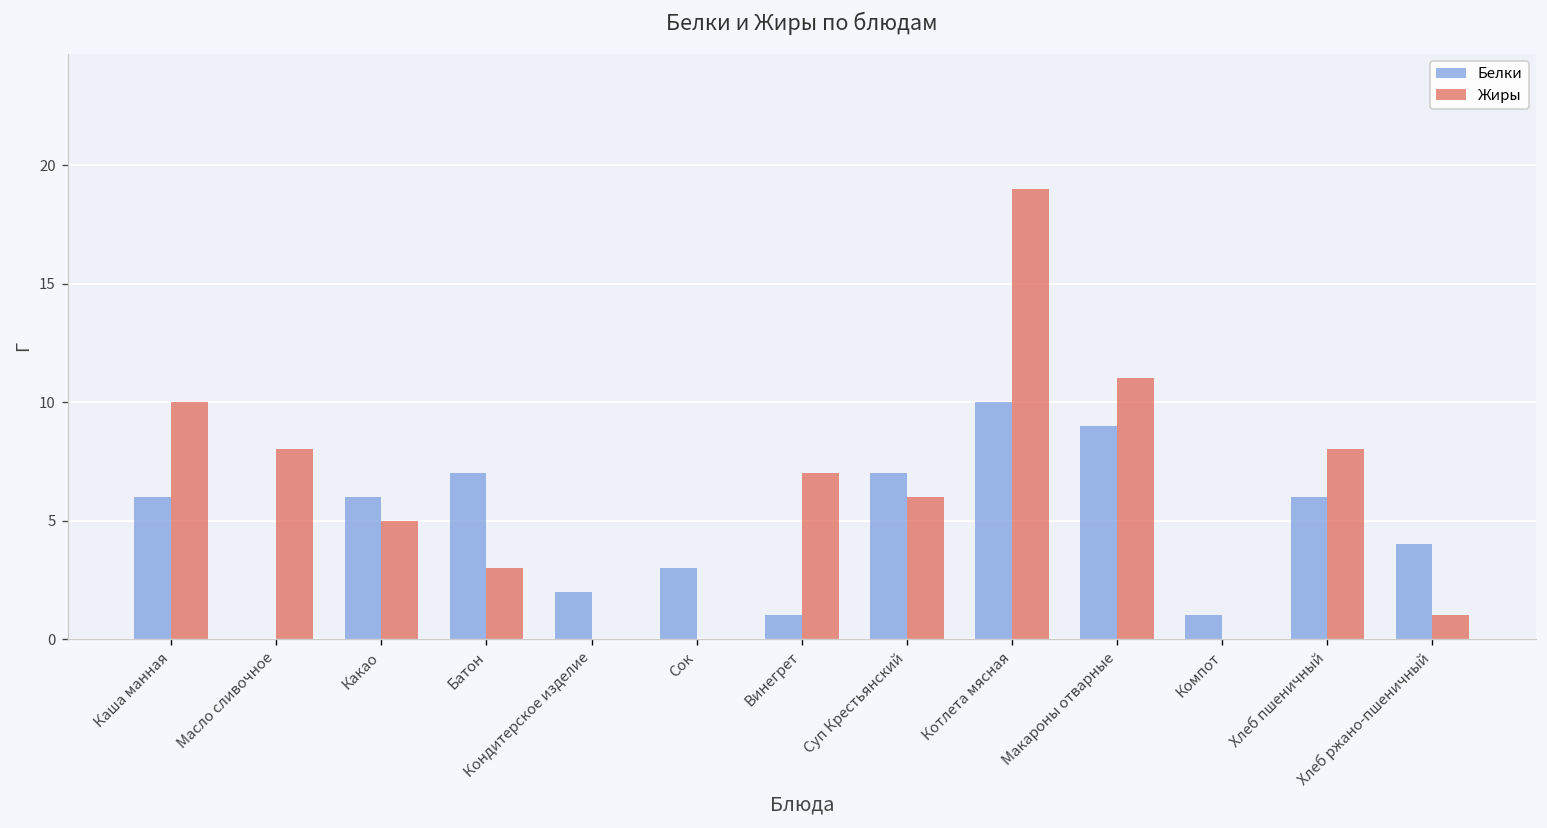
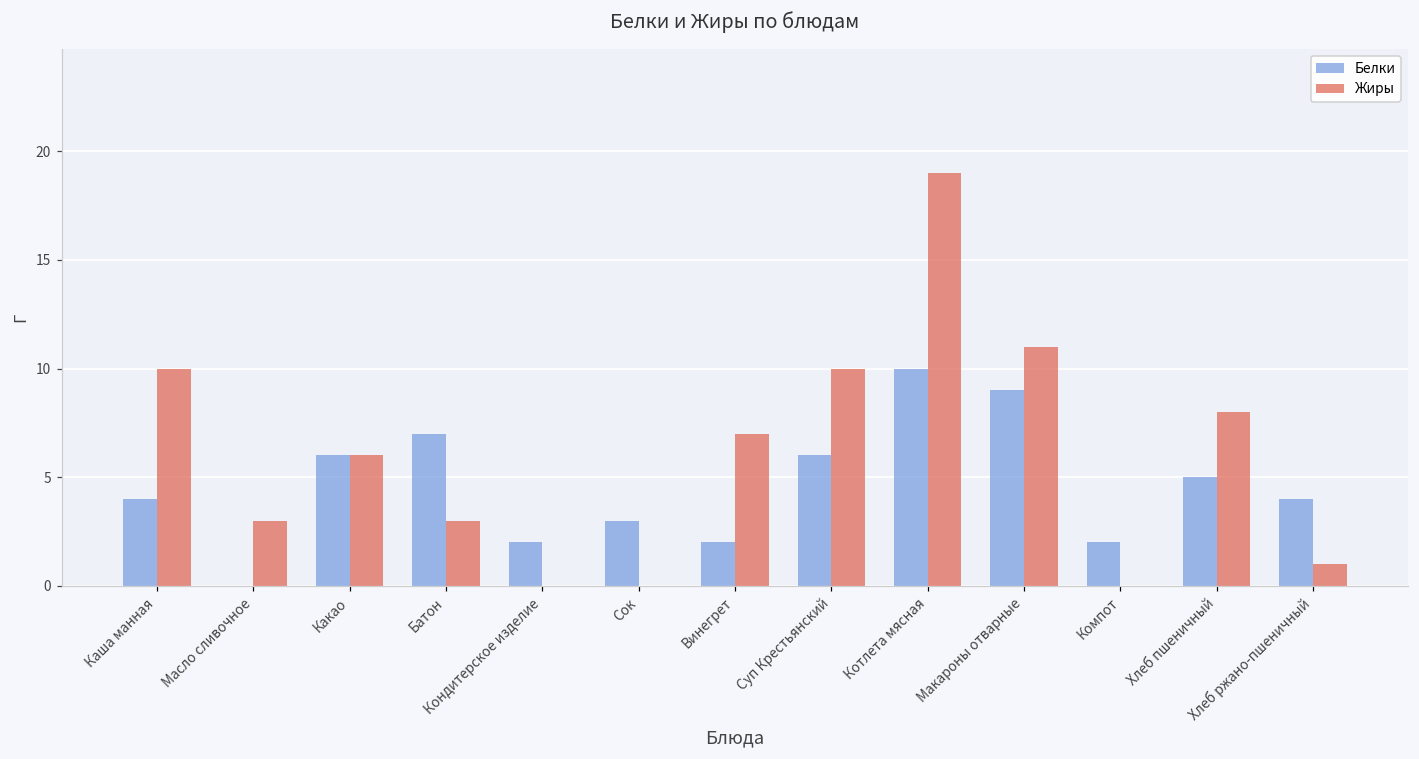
Белки, Каша манная: 6 -> 4
Жиры, Масло сливочное: 8 -> 3
Жиры, Какао: 5 -> 6
Белки, Винегрет: 1 -> 2
Белки, Суп Крестьянский: 7 -> 6
Жиры, Суп Крестьянский: 6 -> 10
Белки, Компот: 1 -> 2
Белки, Хлеб пшеничный: 6 -> 5
